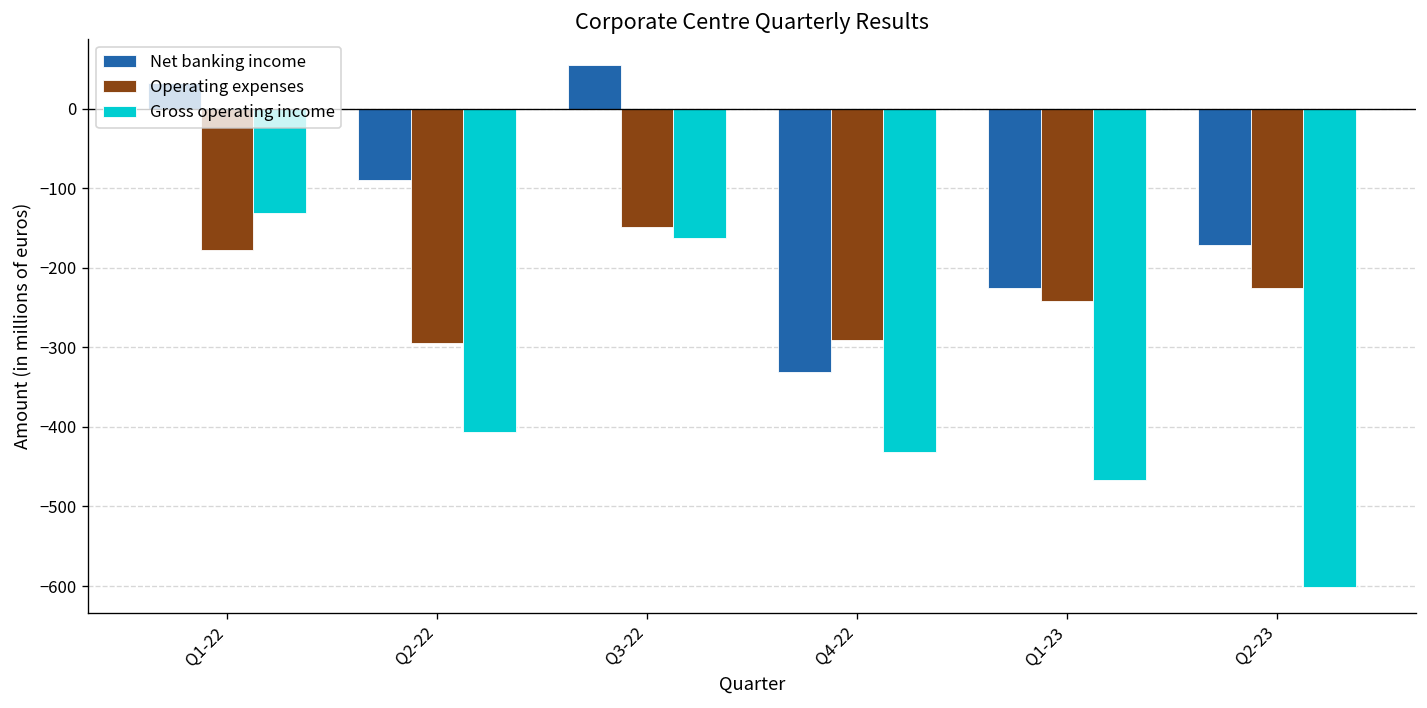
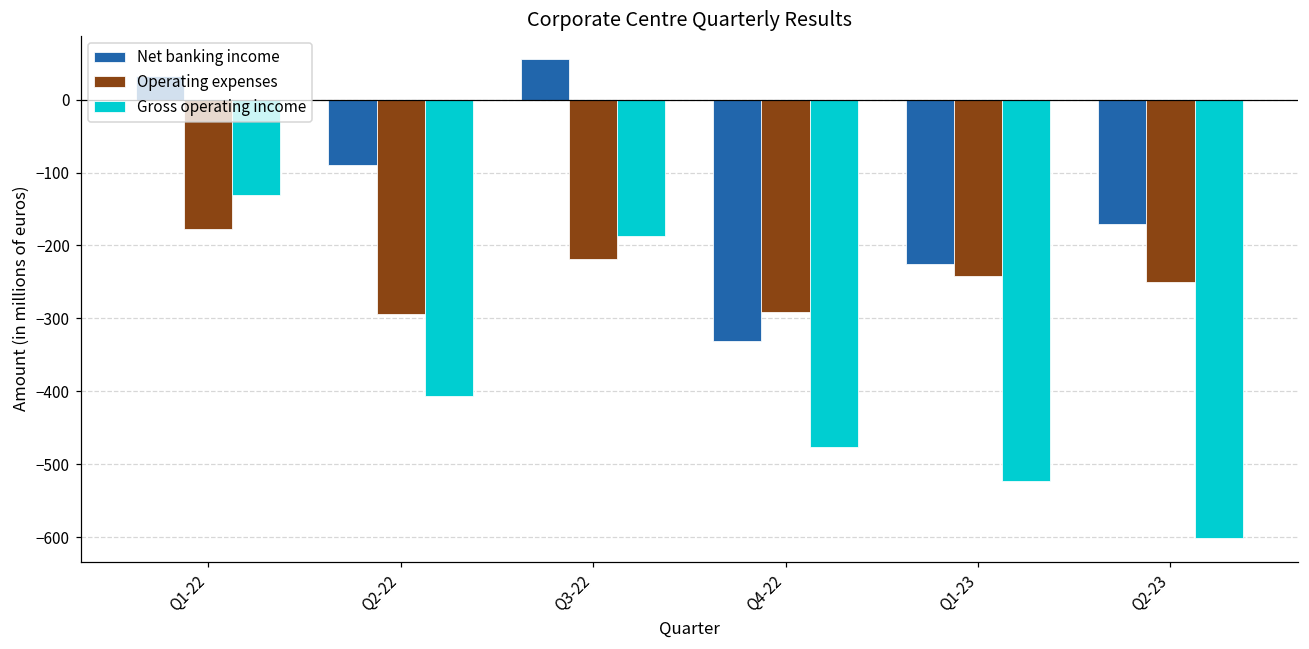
Operating expenses, Q3-22: -150 -> -220
Gross operating income, Q3-22: -160 -> -190
Gross operating income, Q4-22: -430 -> -480
Gross operating income, Q1-23: -470 -> -520
Operating expenses, Q2-23: -230 -> -250
